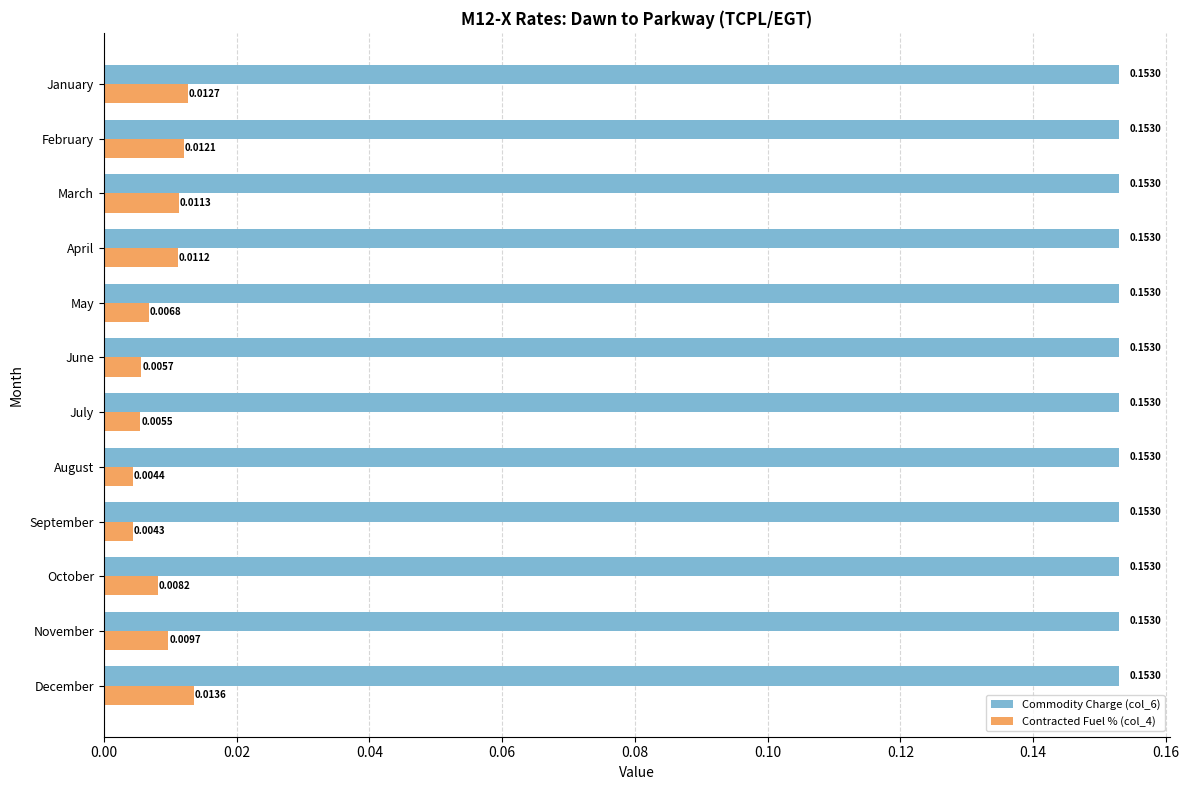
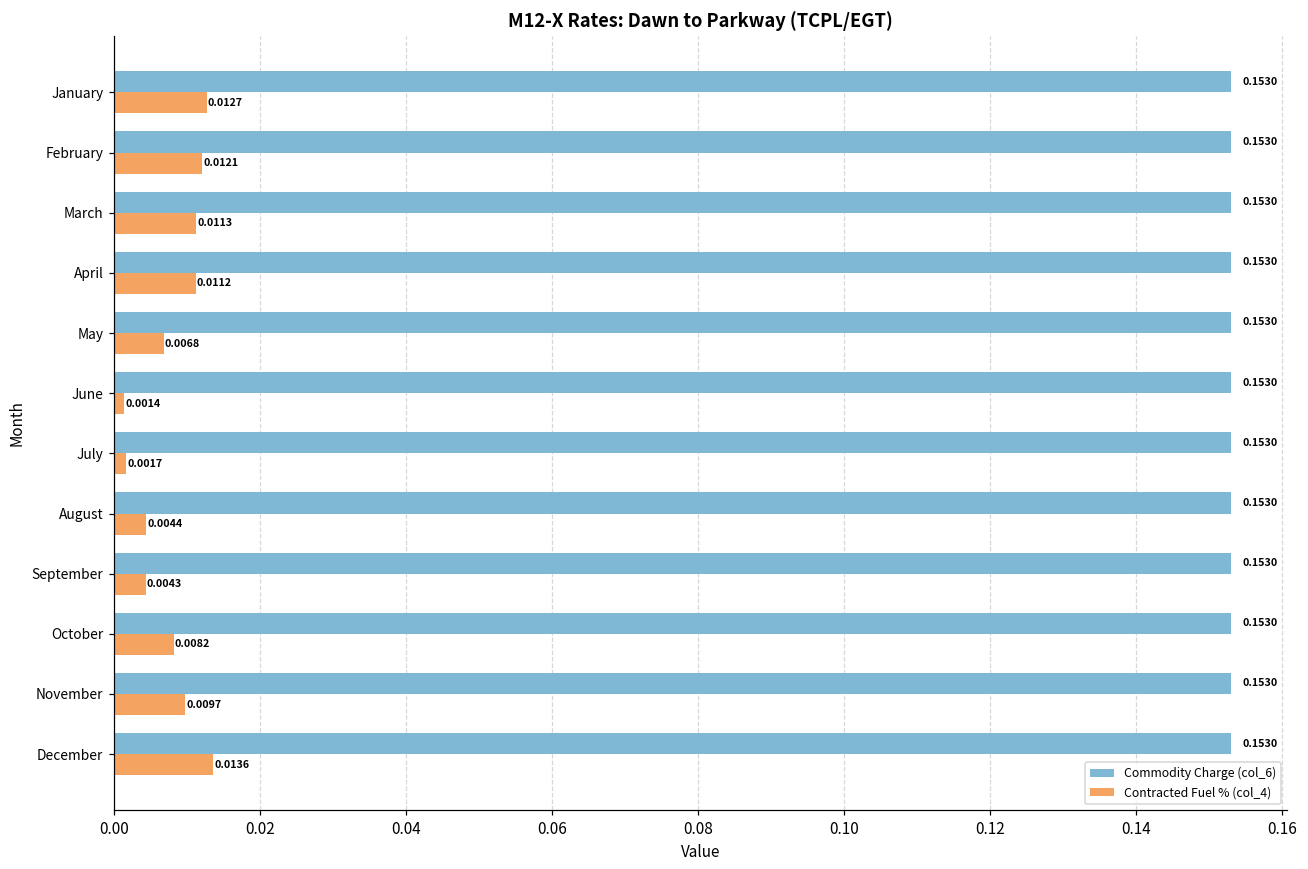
Contracted Fuel % (col_4), June: 0.0057 -> 0.0014
Contracted Fuel % (col_4), July: 0.0055 -> 0.0017
